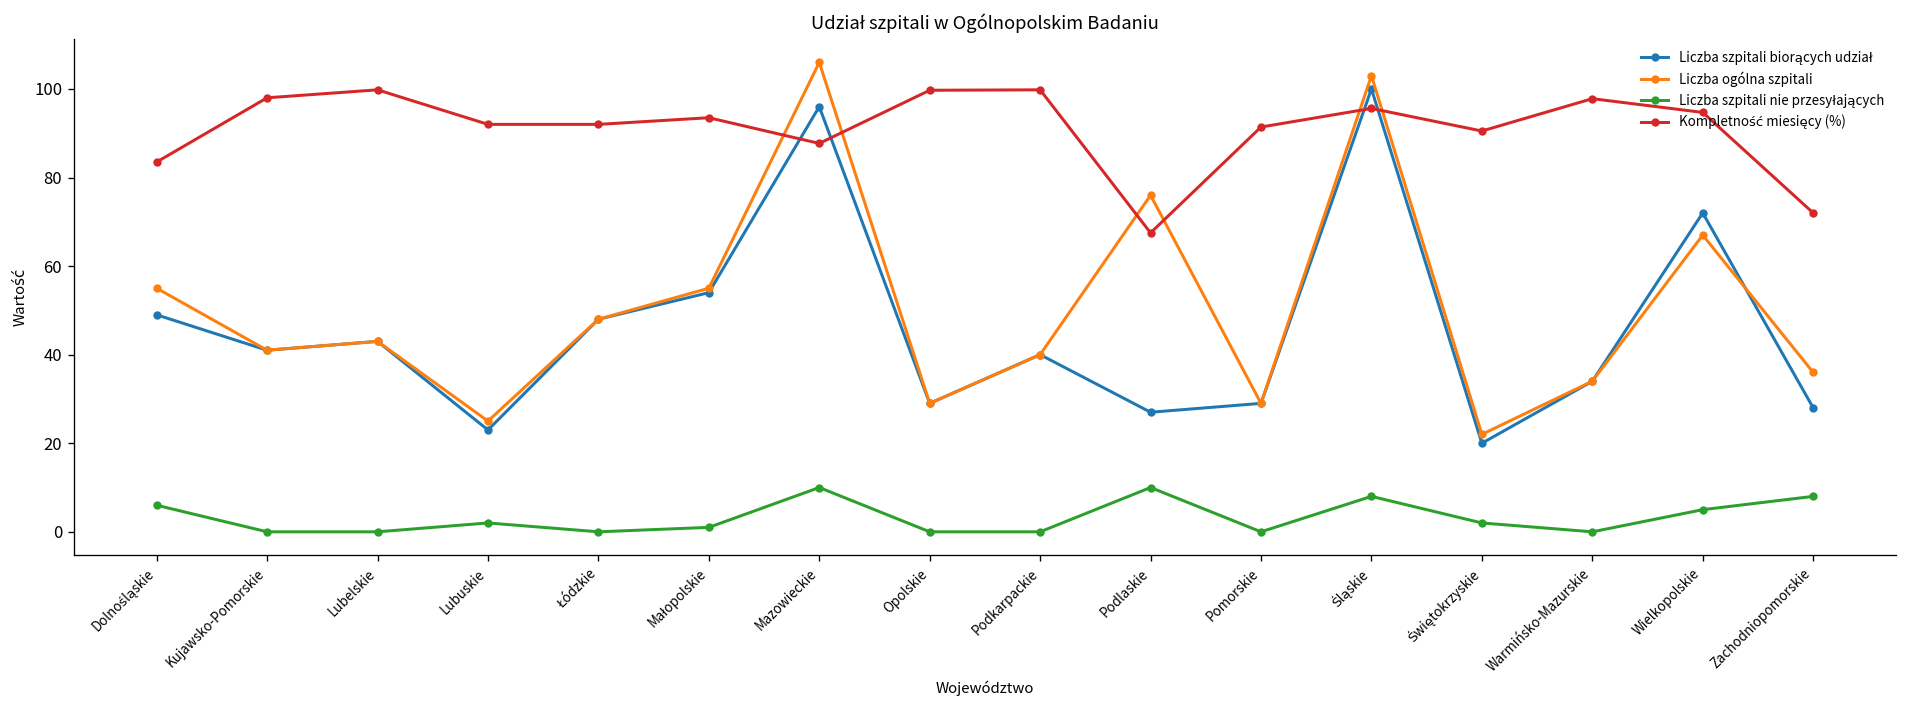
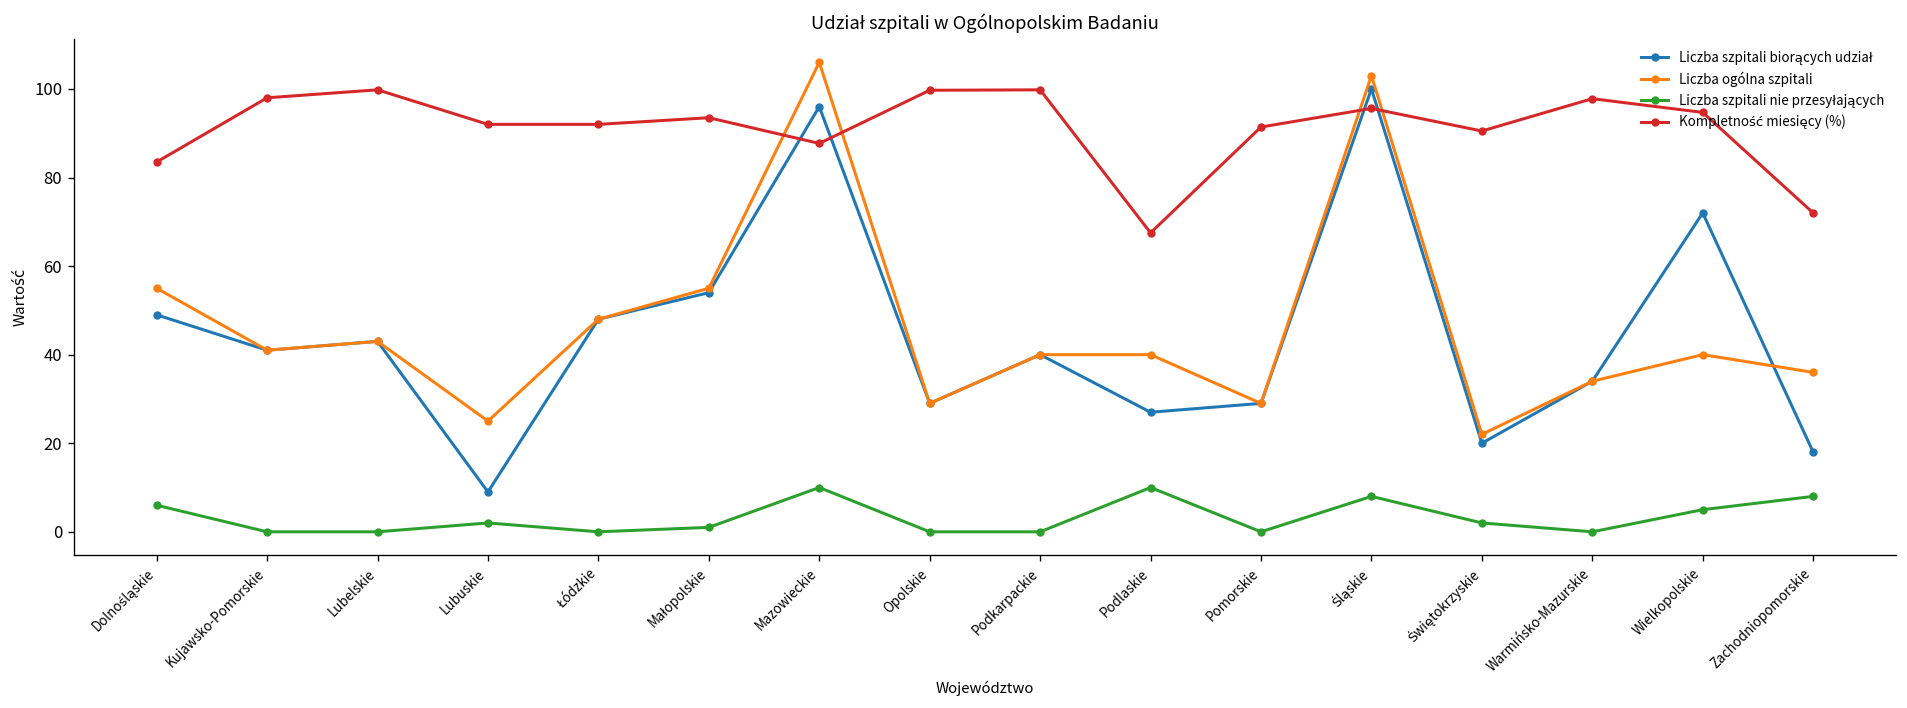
Liczba szpitali biorących udział, Lubuskie: 23 -> 9
Liczba ogólna szpitali, Podlaskie: 76 -> 40
Liczba ogólna szpitali, Wielkopolskie: 67 -> 40
Liczba szpitali biorących udział, Zachodniopomorskie: 28 -> 18
